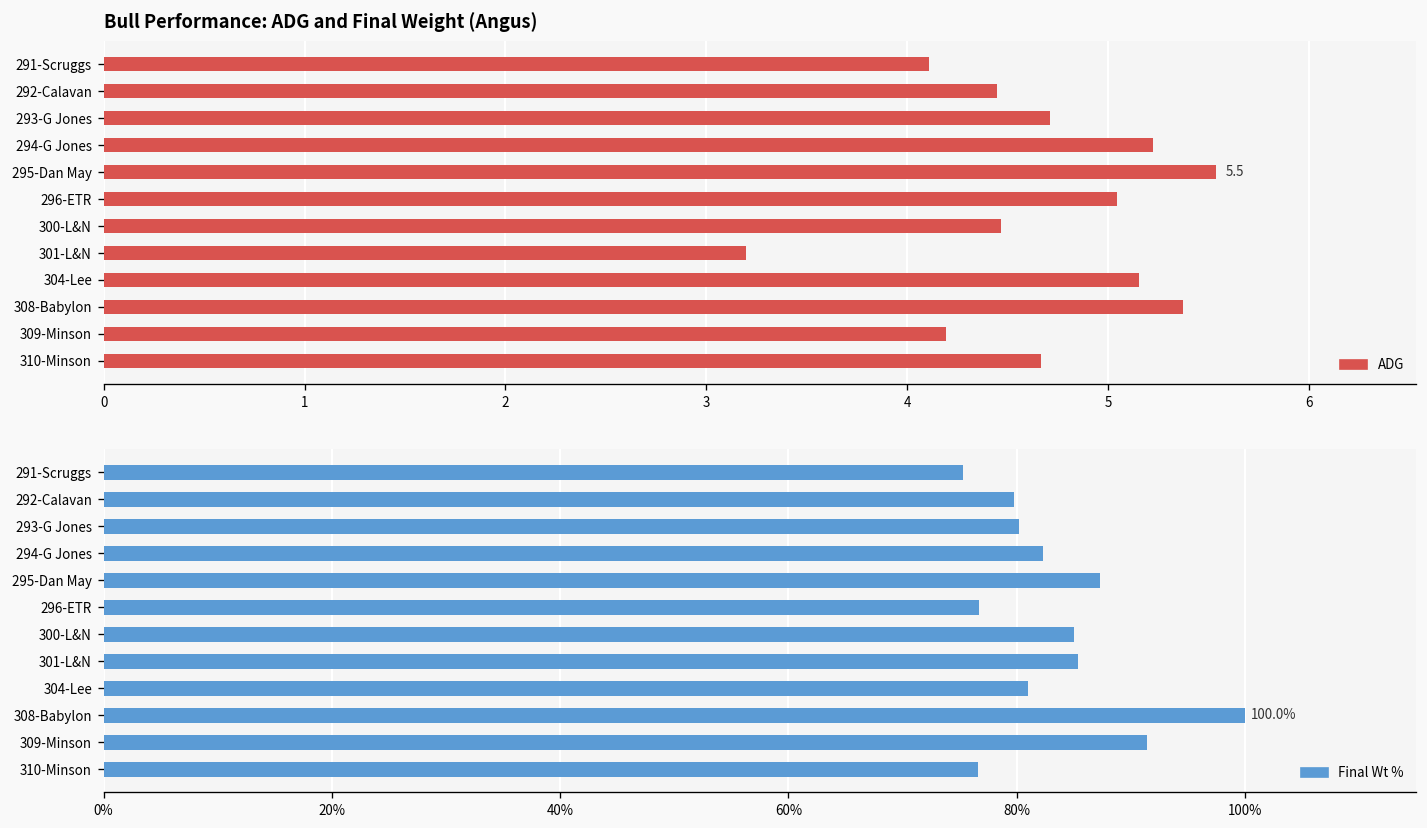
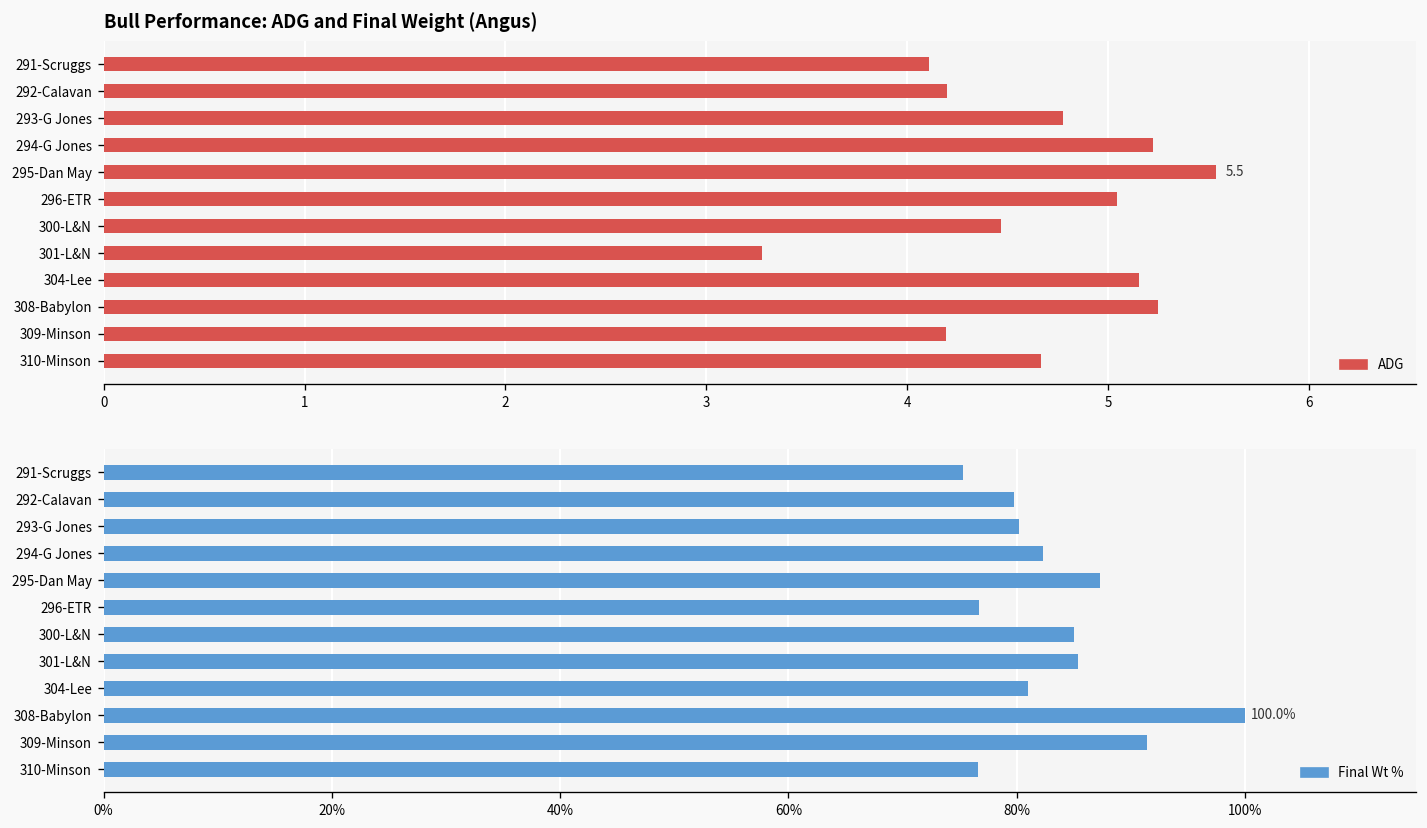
Bull Performance: ADG and Final Weight (Angus), 292-Calavan: 4.45 -> 4.20
Bull Performance: ADG and Final Weight (Angus), 293-G Jones: 4.71 -> 4.78
Bull Performance: ADG and Final Weight (Angus), 301-L&N: 3.20 -> 3.28
Bull Performance: ADG and Final Weight (Angus), 308-Babylon: 5.37 -> 5.25
